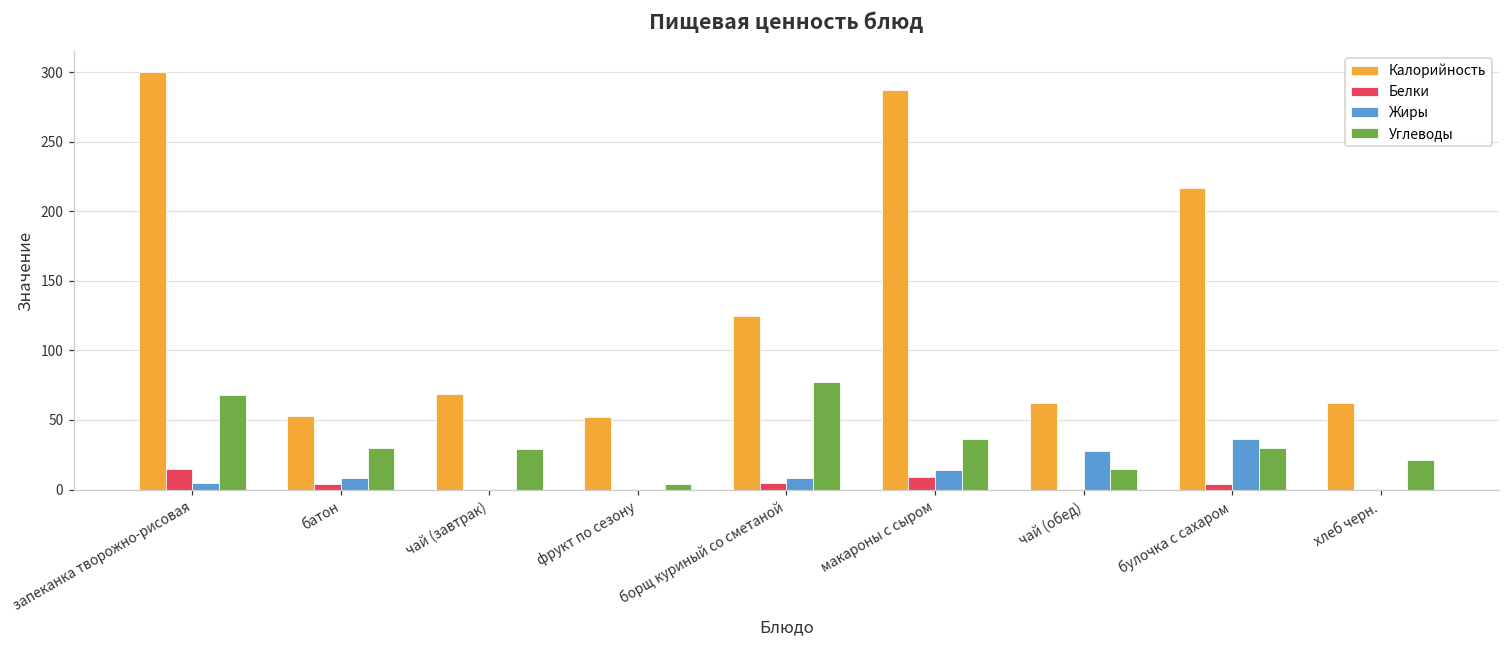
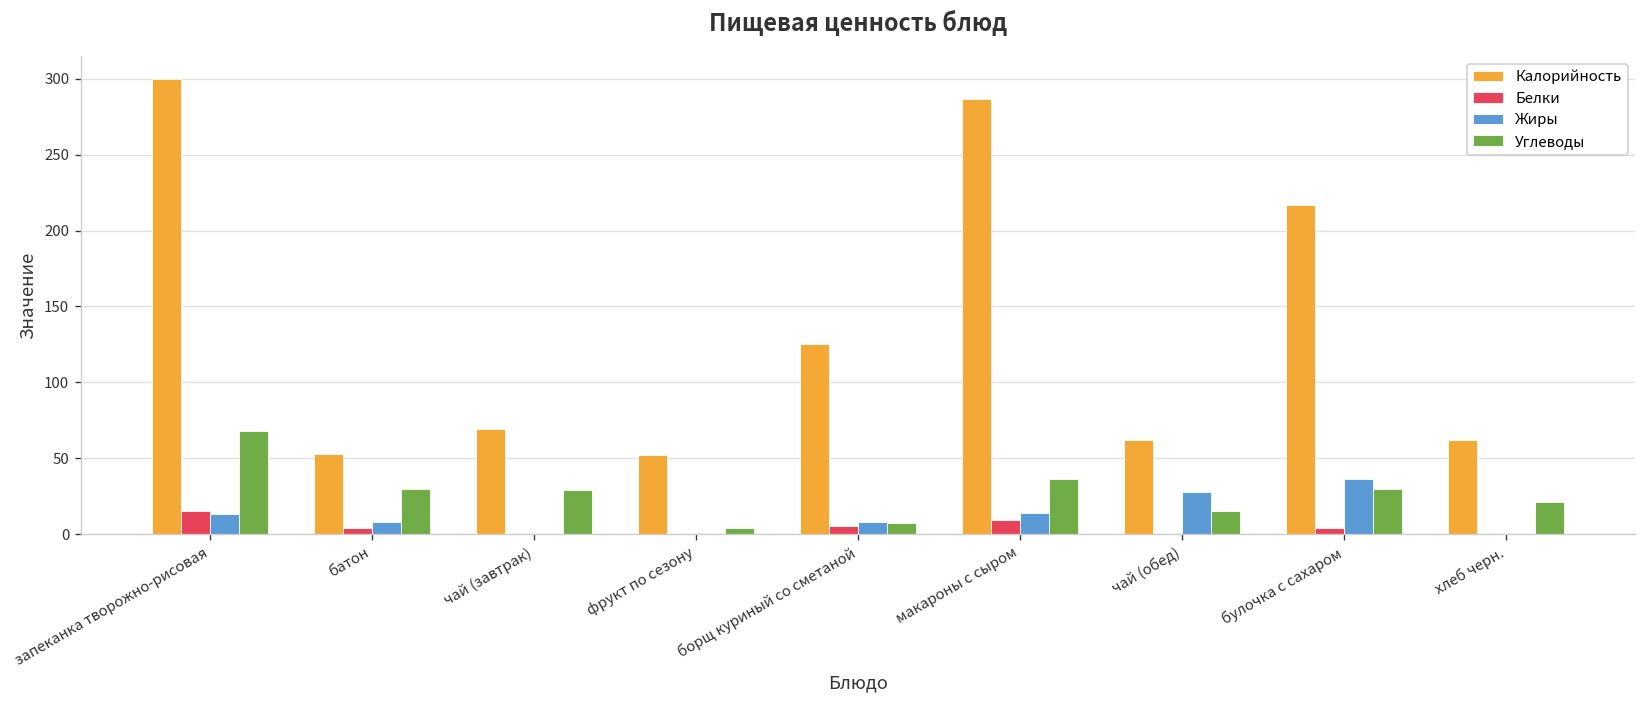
Жиры, запеканка творожно-рисовая: 5 -> 13
Углеводы, борщ куриный со сметаной: 77 -> 7
